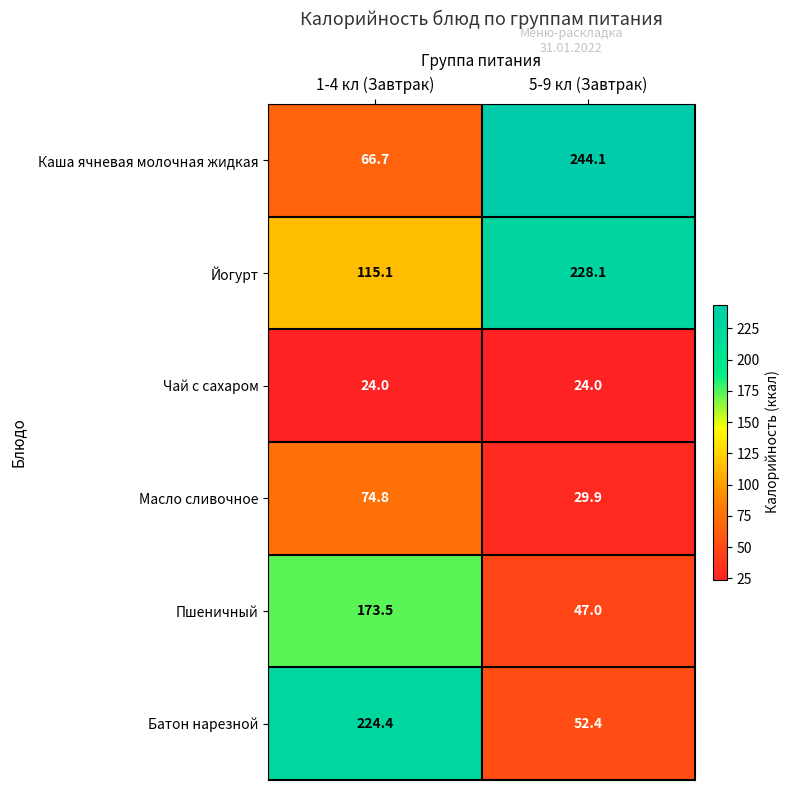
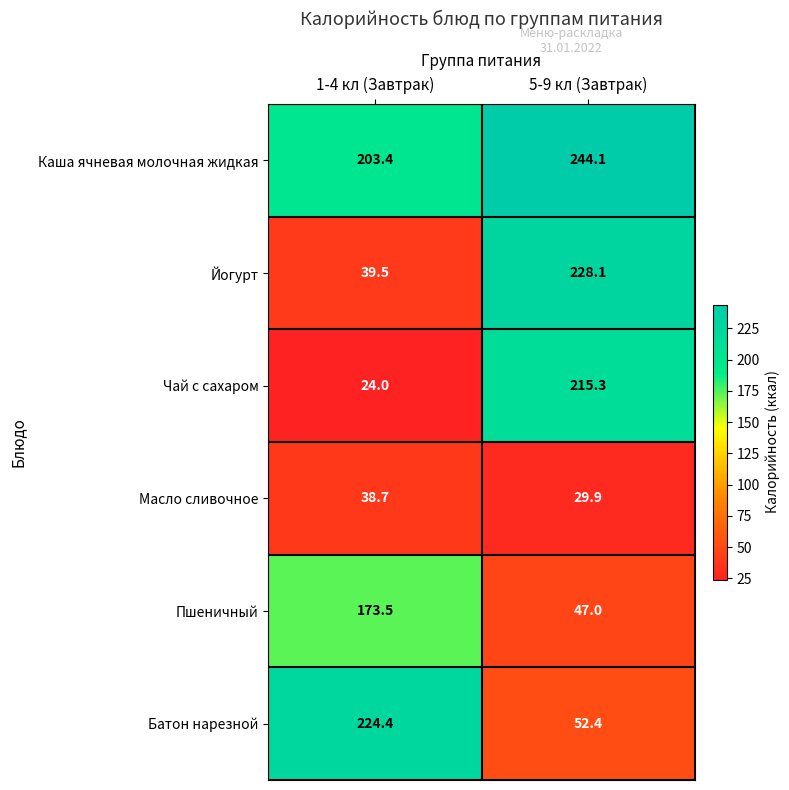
Каша ячневая молочная жидкая, 1-4 кл (Завтрак): 66.7 -> 203.4
Йогурт, 1-4 кл (Завтрак): 115.1 -> 39.5
Чай с сахаром, 5-9 кл (Завтрак): 24.0 -> 215.3
Масло сливочное, 1-4 кл (Завтрак): 74.8 -> 38.7
